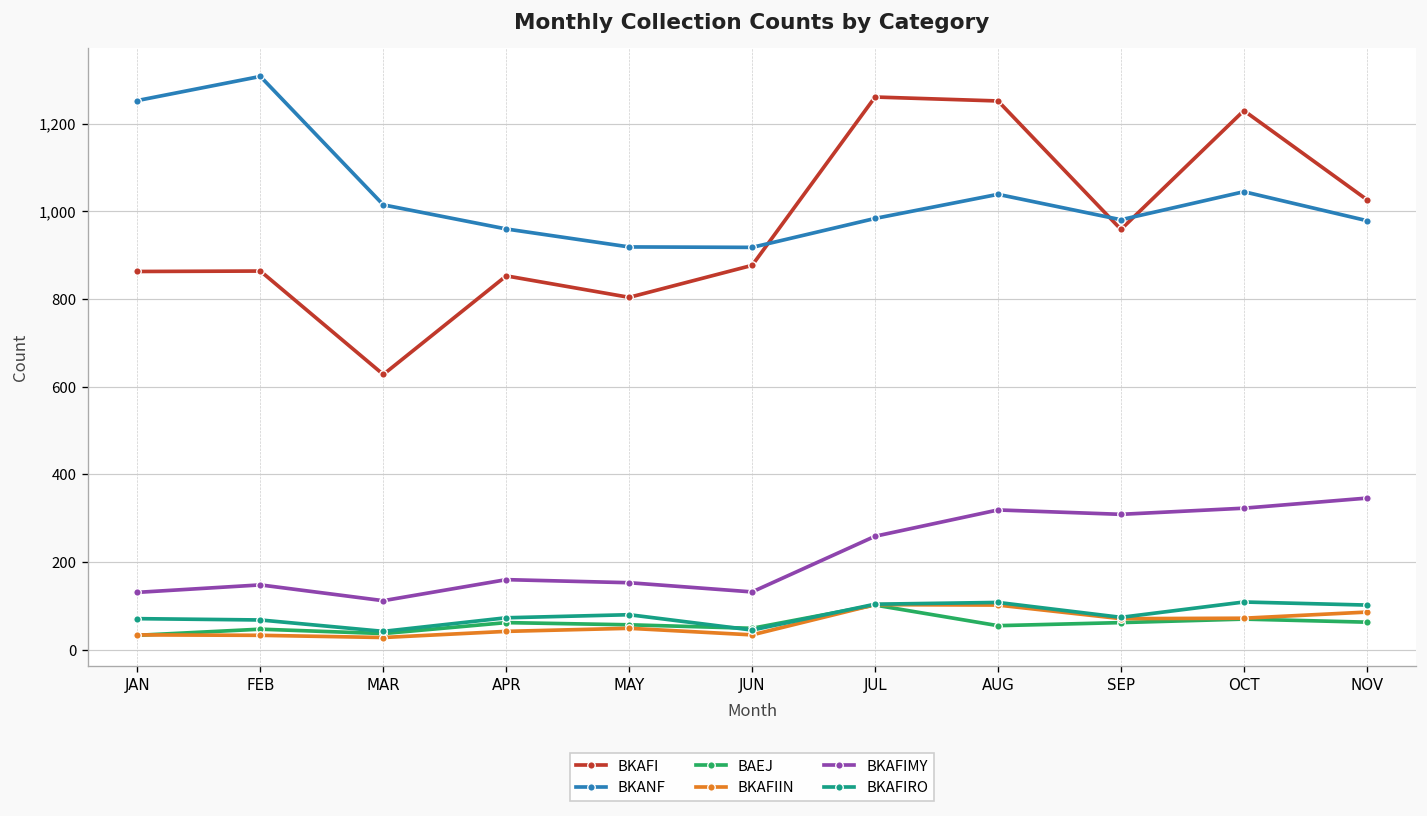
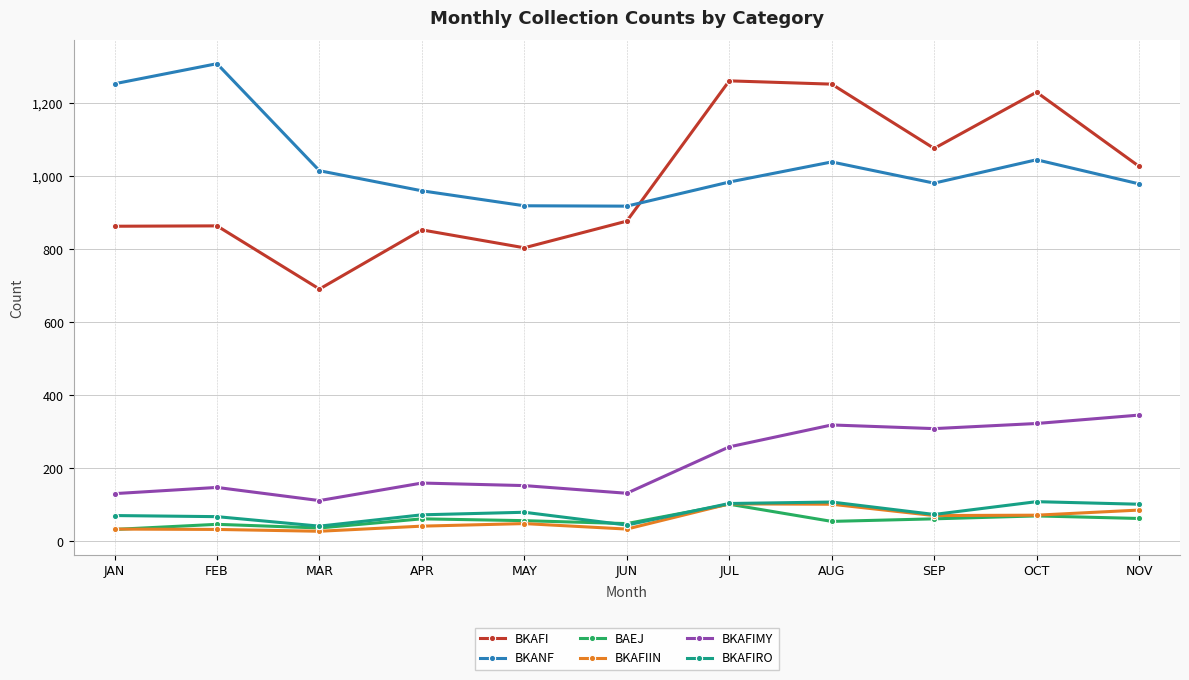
BKAFI, MAR: 630 -> 690
BKAFI, SEP: 960 -> 1,080
